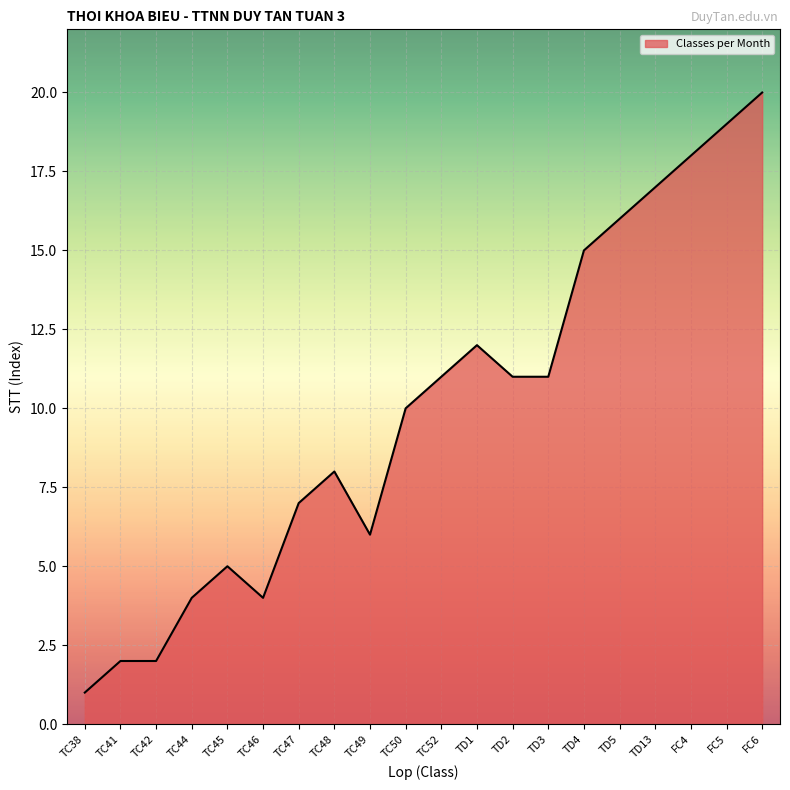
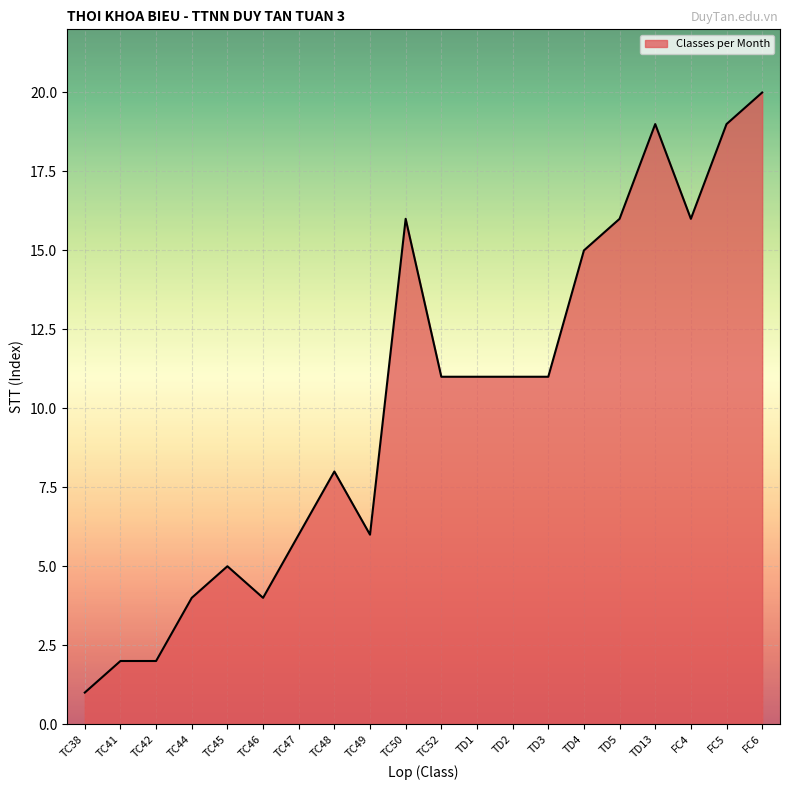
TC47: 7 -> 6
TC50: 10 -> 16
TD1: 12 -> 11
TD13: 17 -> 19
FC4: 18 -> 16
